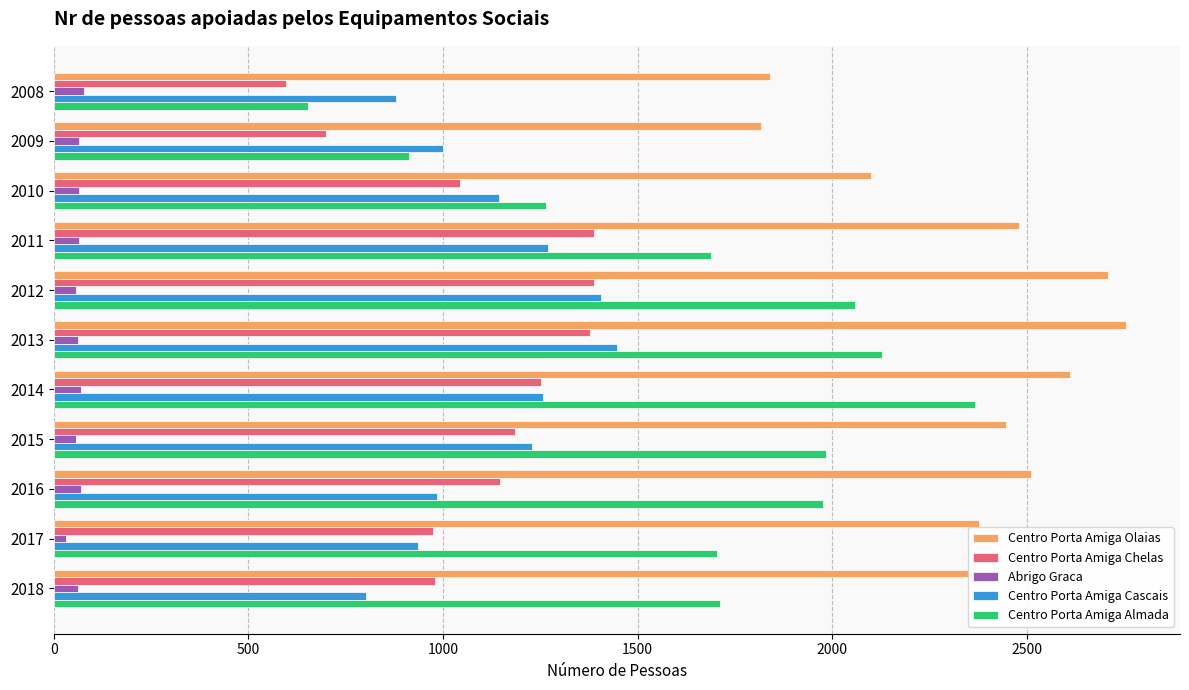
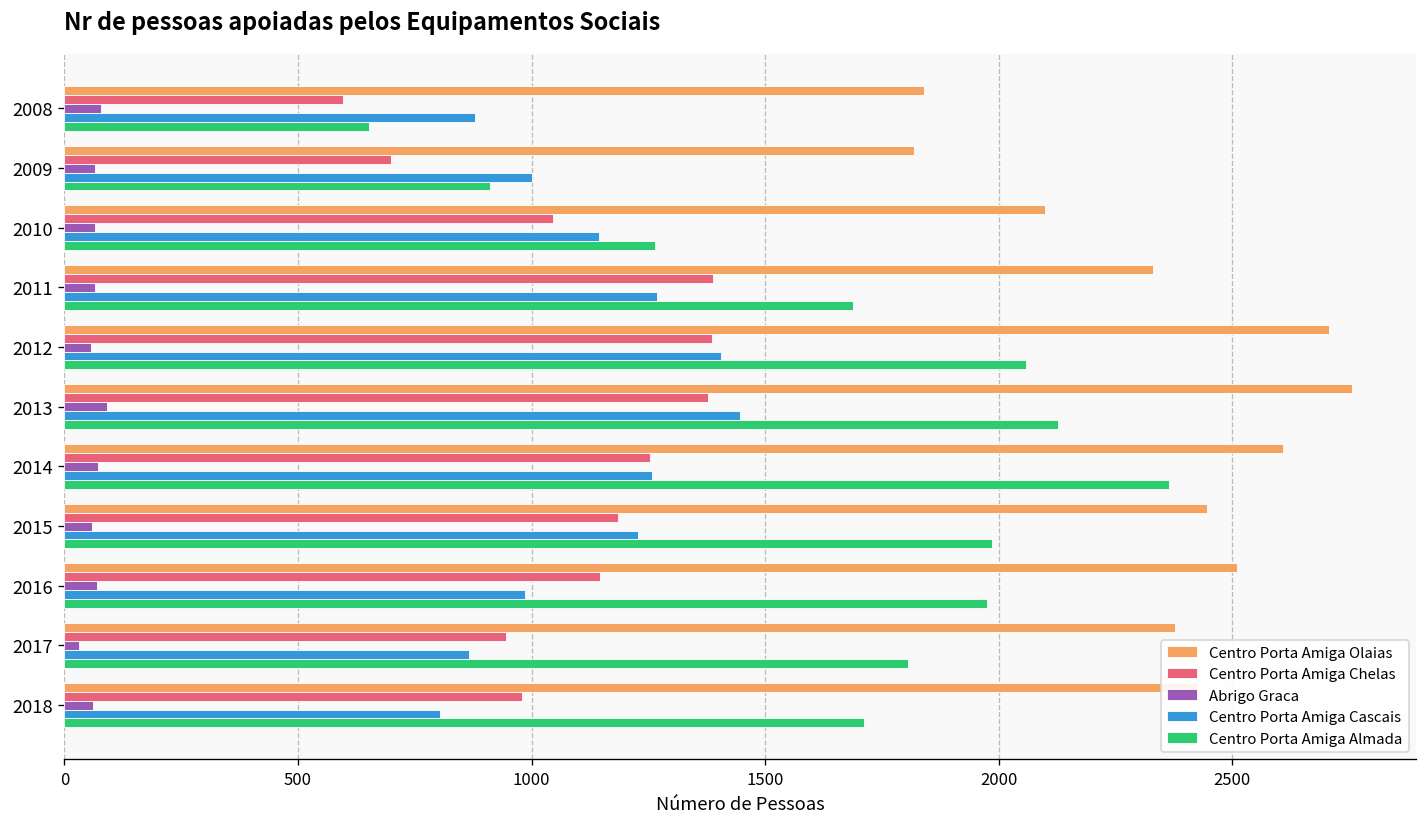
Centro Porta Amiga Olaias, 2011: 2480 -> 2330
Abrigo Graca, 2013: 60 -> 90
Centro Porta Amiga Chelas, 2017: 970 -> 950
Centro Porta Amiga Cascais, 2017: 940 -> 870
Centro Porta Amiga Almada, 2017: 1700 -> 1810
